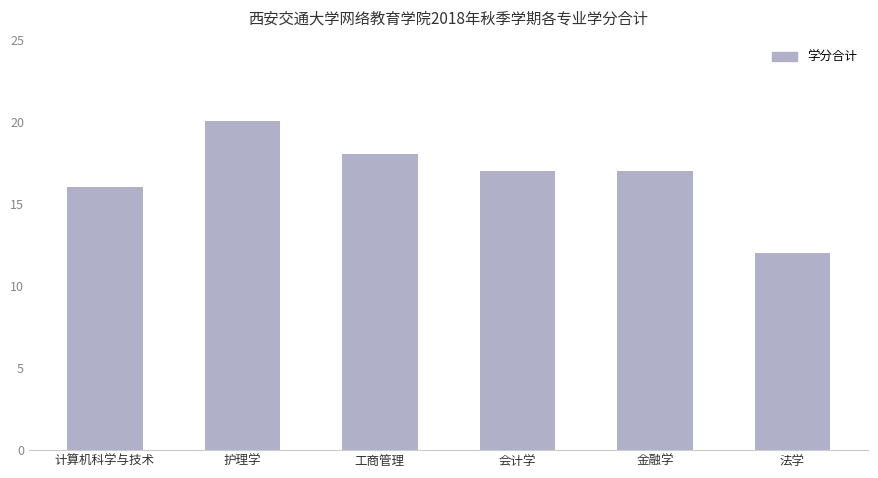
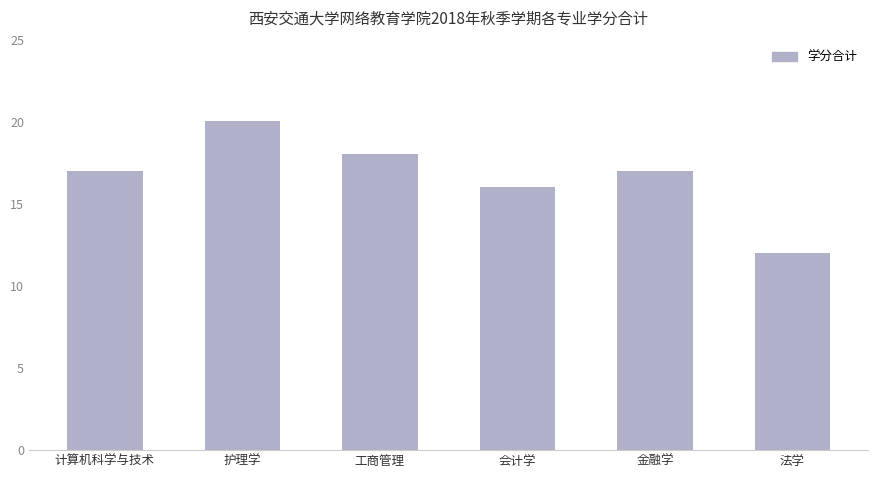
计算机科学与技术: 16 -> 17
会计学: 17 -> 16
